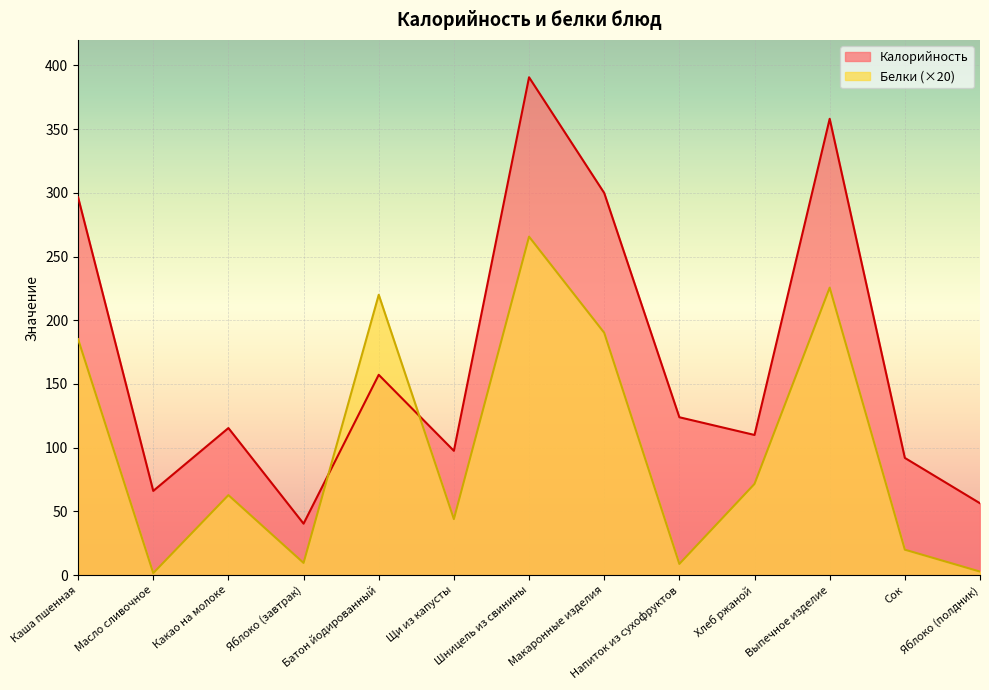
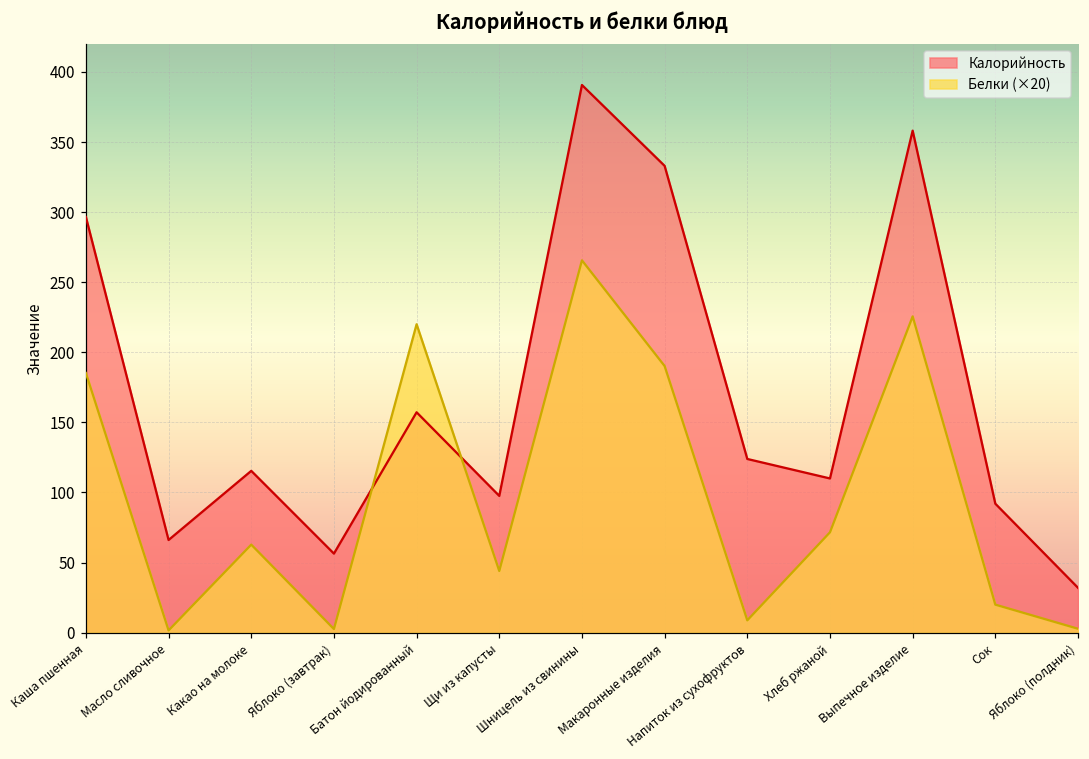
Калорийность, Яблоко (завтрак): 40 -> 56
Белки (×20), Яблоко (завтрак): 10 -> 3
Калорийность, Макаронные изделия: 300 -> 333
Калорийность, Яблоко (полдник): 56 -> 32
